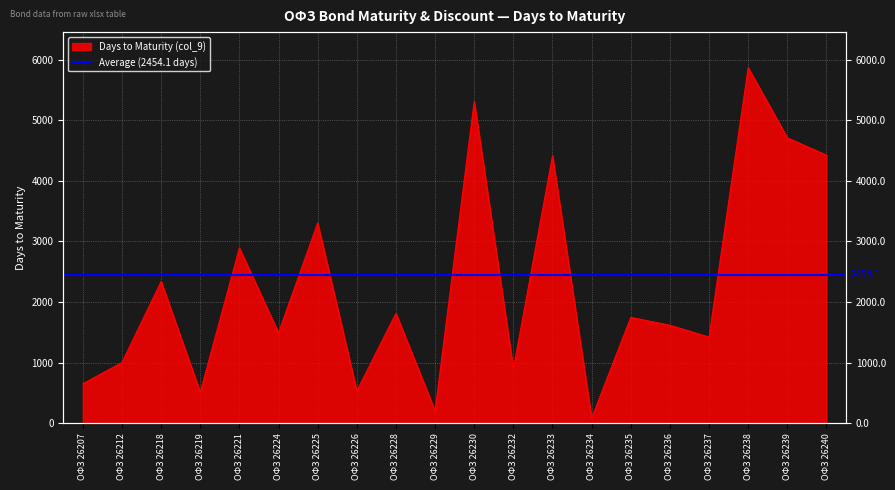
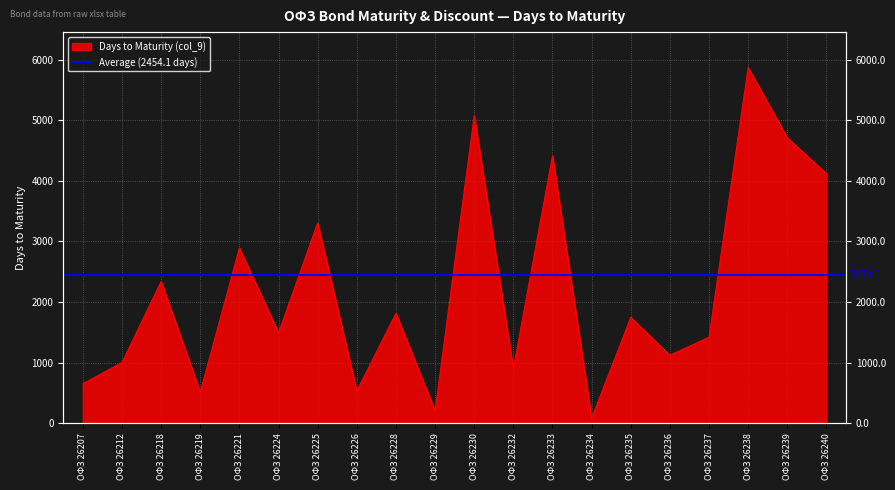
ОФЗ 26230: 5300 -> 5100
ОФЗ 26236: 1600 -> 1100
ОФЗ 26240: 4400 -> 4100
